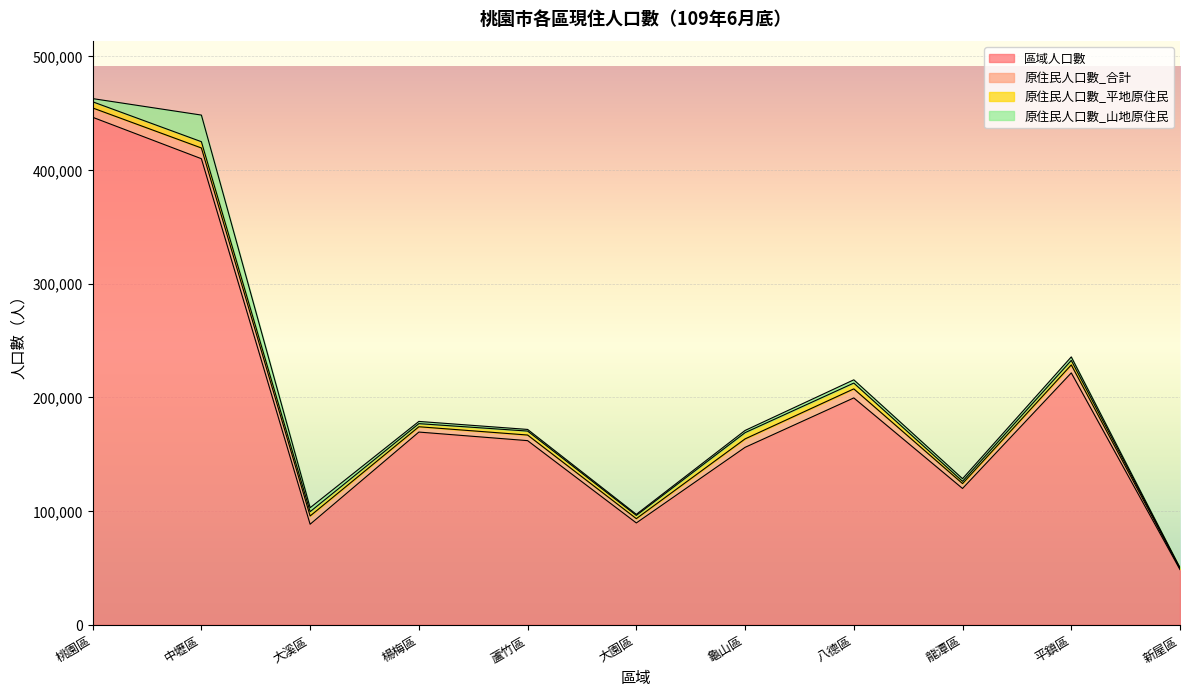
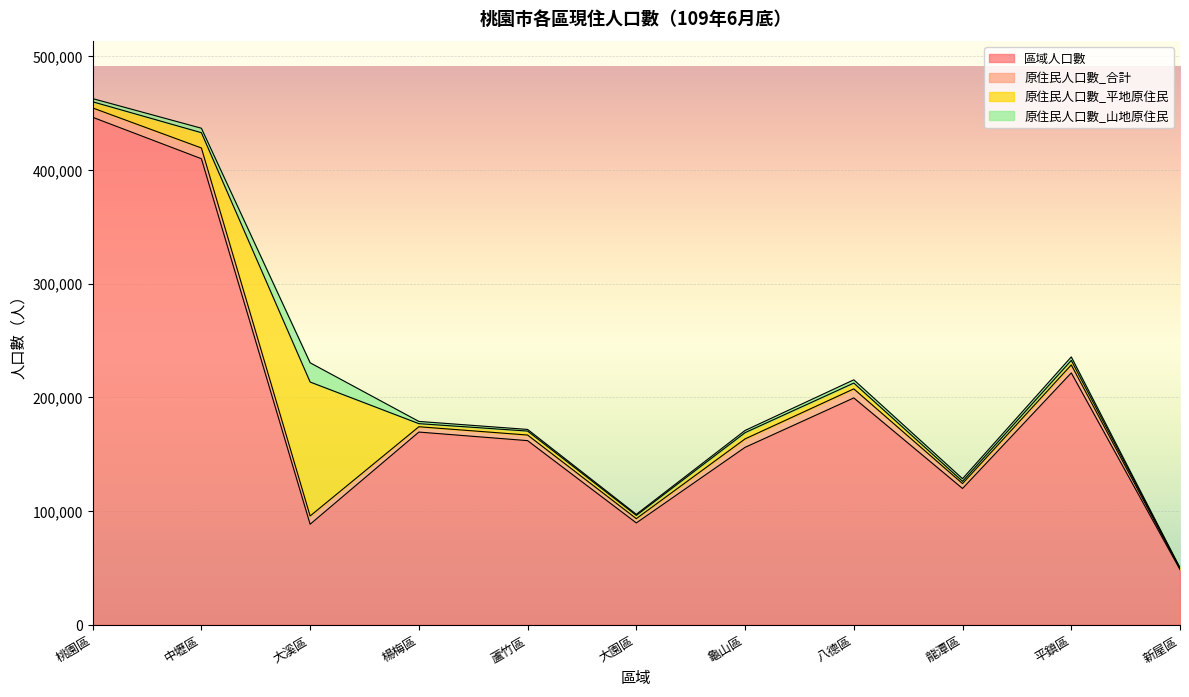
原住民人口數_平地原住民, 中壢區: 6,000 -> 13,000
原住民人口數_山地原住民, 中壢區: 23,000 -> 4,000
原住民人口數_平地原住民, 大溪區: 4,000 -> 118,000
原住民人口數_山地原住民, 大溪區: 3,000 -> 17,000
